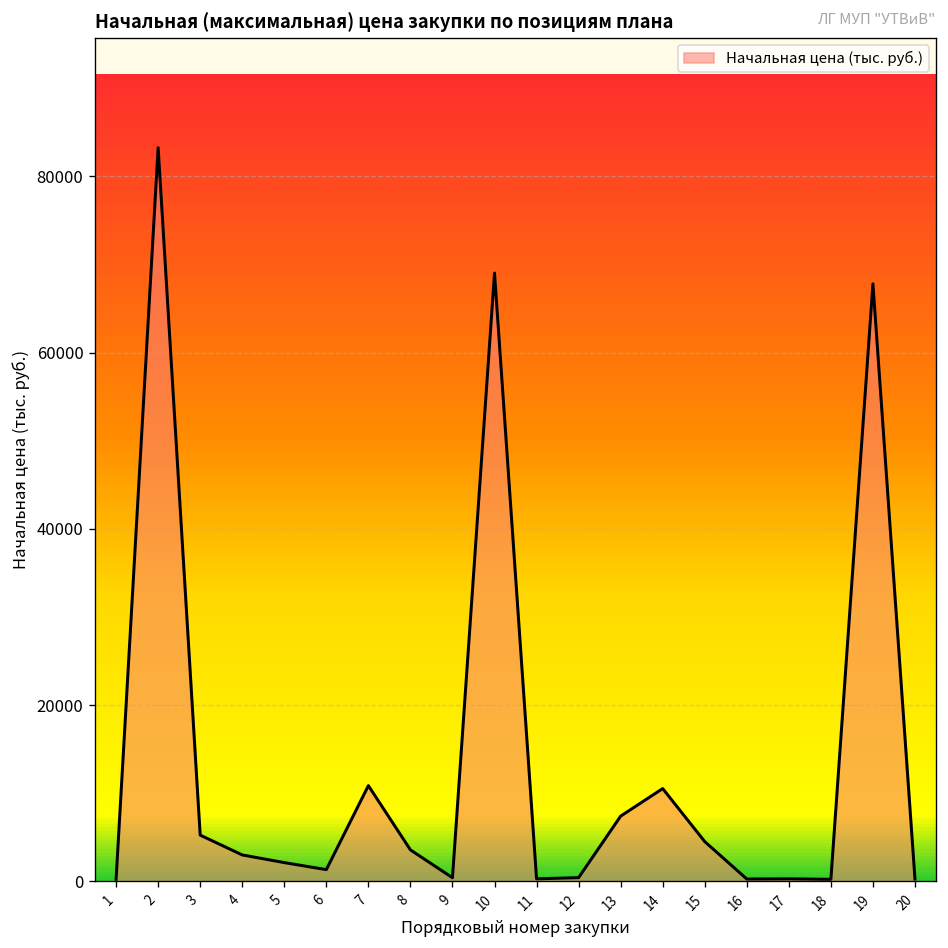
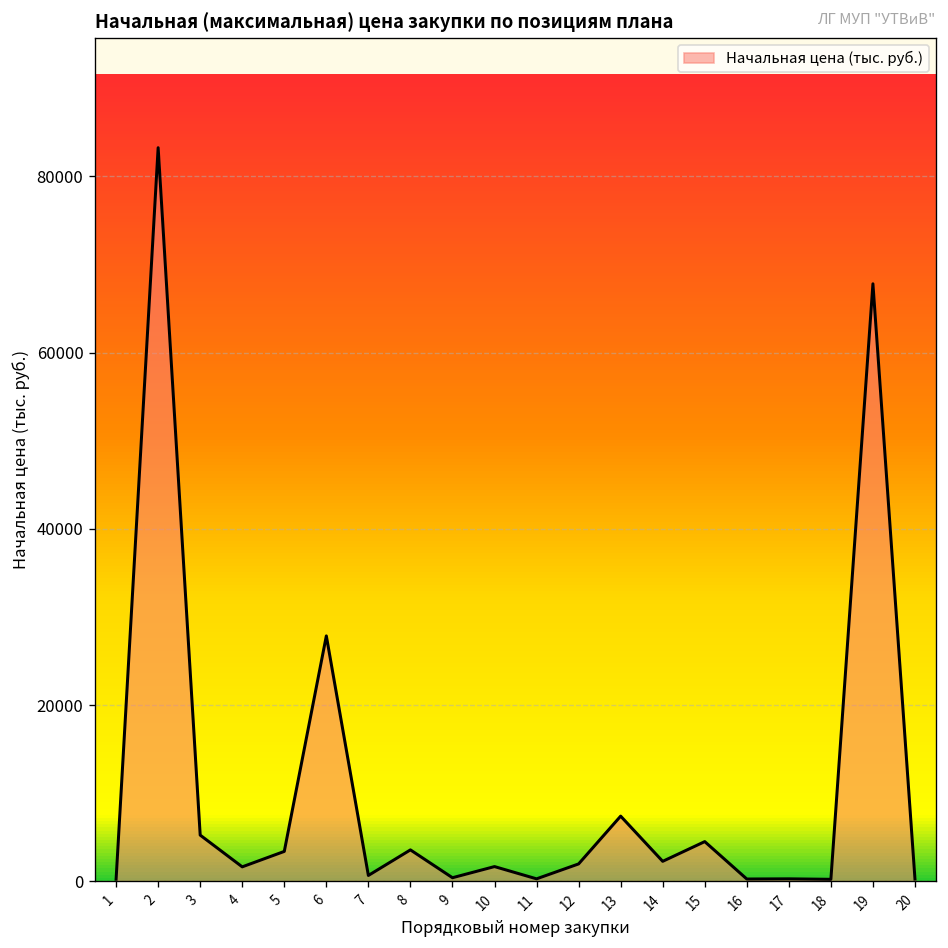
4: 3000 -> 2000
5: 2000 -> 3000
6: 1000 -> 28000
7: 11000 -> 1000
10: 69000 -> 2000
12: 0 -> 2000
14: 11000 -> 2000
